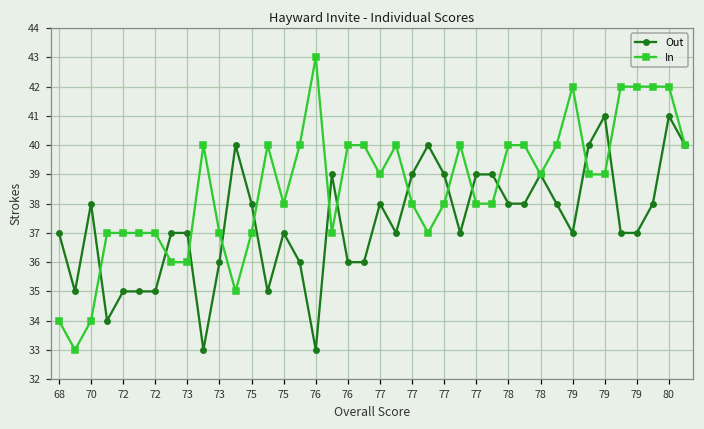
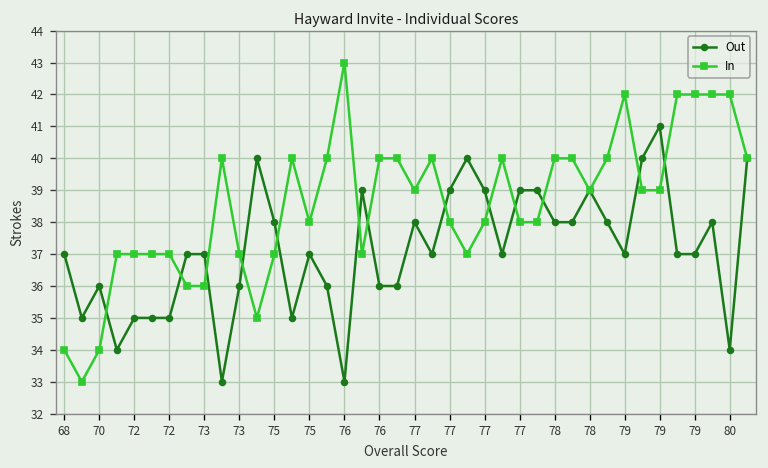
Out, 70: 38 -> 36
Out, 80: 41 -> 34
